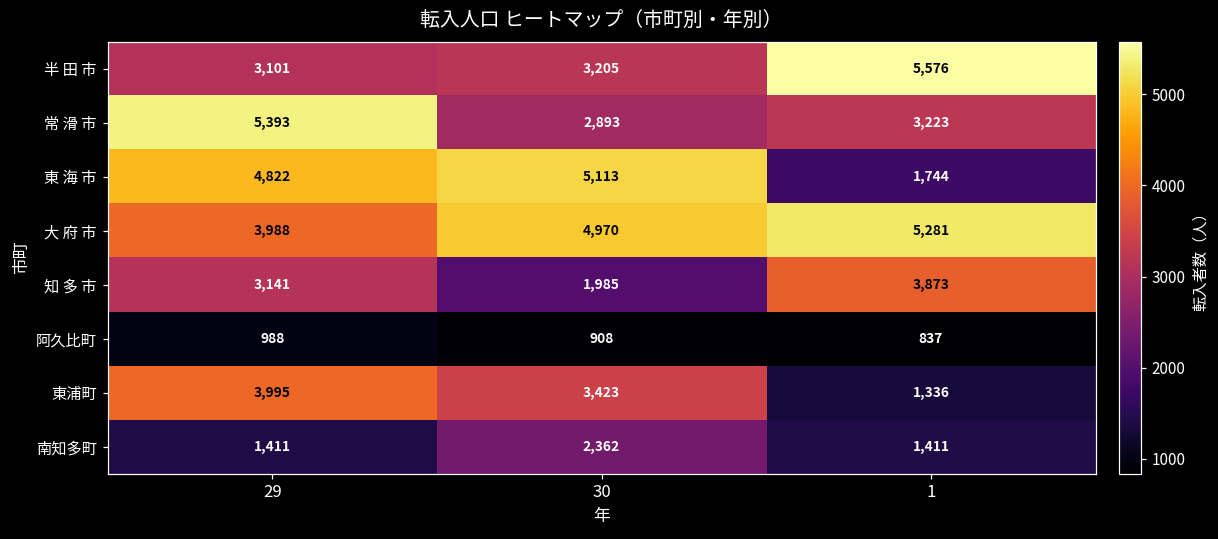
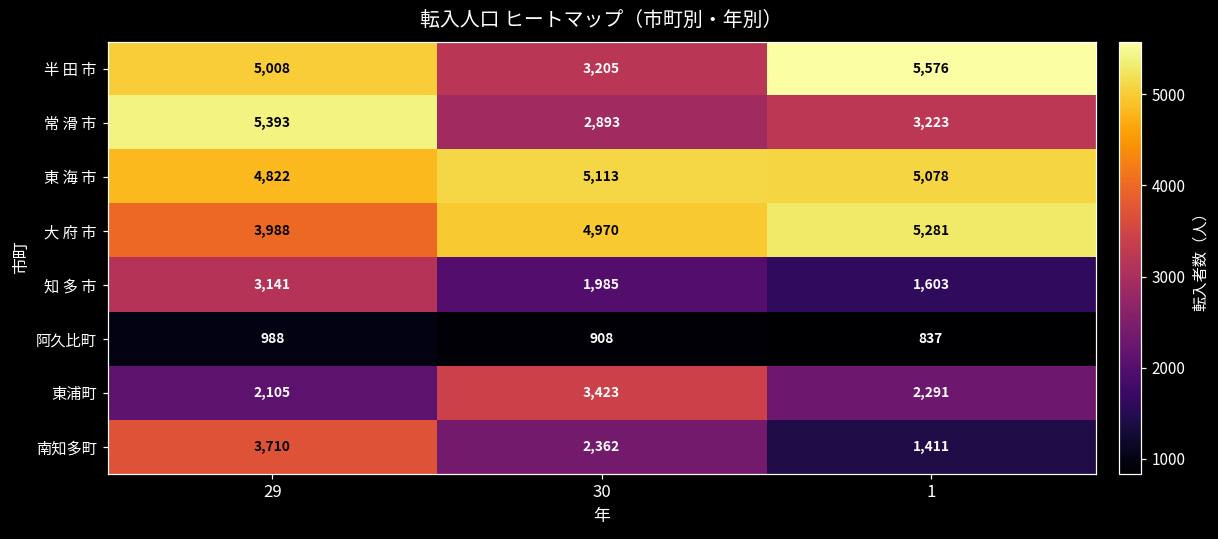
半 田 市, 29: 3,101 -> 5,008
東 海 市, 1: 1,744 -> 5,078
知 多 市, 1: 3,873 -> 1,603
東浦町, 29: 3,995 -> 2,105
東浦町, 1: 1,336 -> 2,291
南知多町, 29: 1,411 -> 3,710
